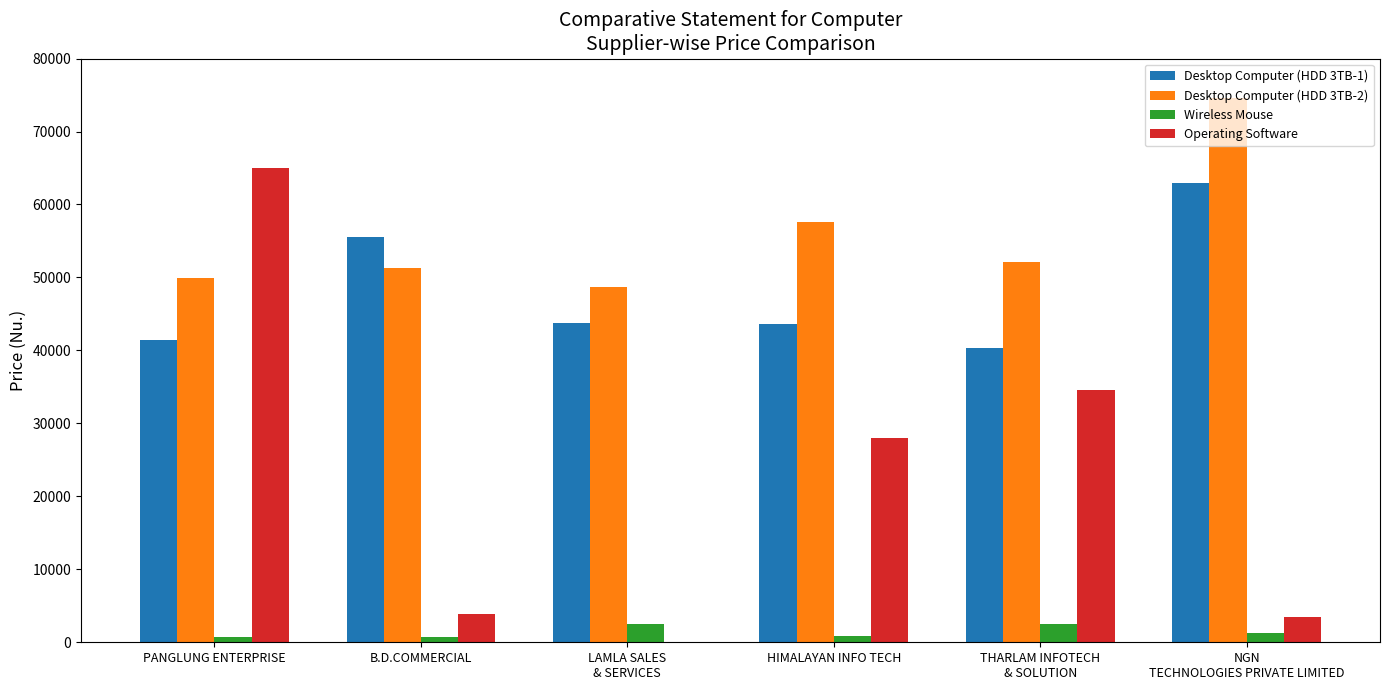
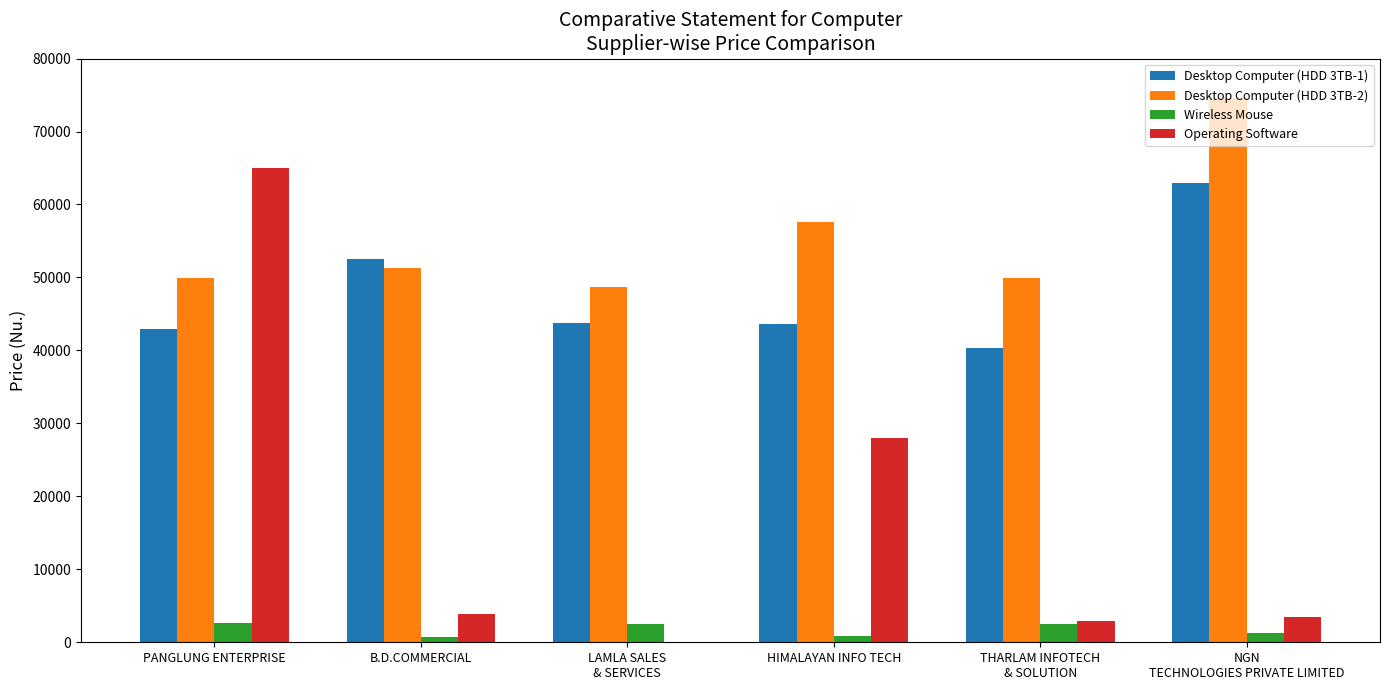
Desktop Computer (HDD 3TB-1), PANGLUNG ENTERPRISE: 41000 -> 43000
Wireless Mouse, PANGLUNG ENTERPRISE: 1000 -> 3000
Desktop Computer (HDD 3TB-1), B.D.COMMERCIAL: 55000 -> 53000
Desktop Computer (HDD 3TB-2), THARLAM INFOTECH & SOLUTION: 52000 -> 50000
Operating Software, THARLAM INFOTECH & SOLUTION: 35000 -> 3000
